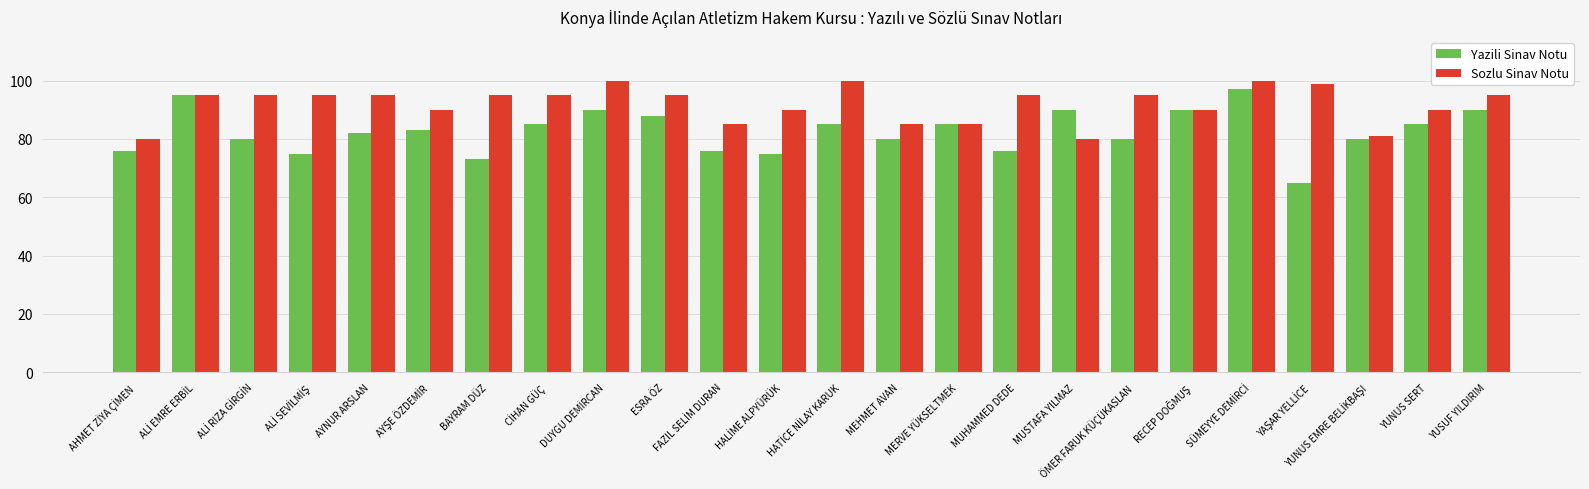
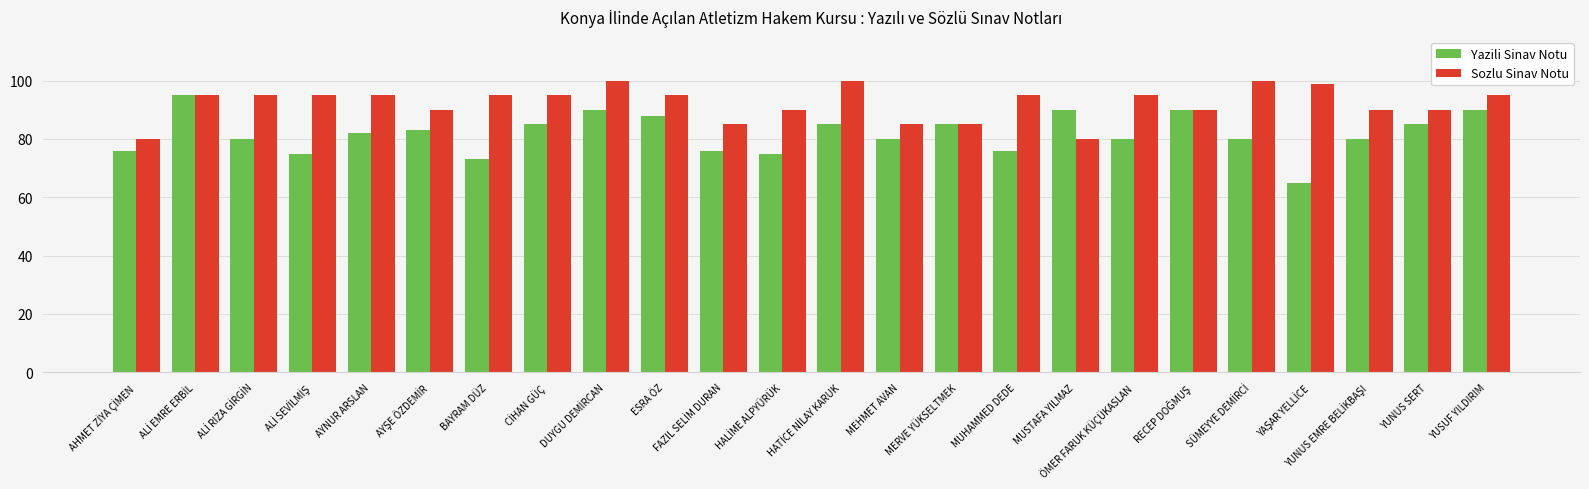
Yazili Sinav Notu, SÜMEYYE DEMİRCİ: 97 -> 80
Sozlu Sinav Notu, YUNUS EMRE BELİKBAŞI: 81 -> 90
